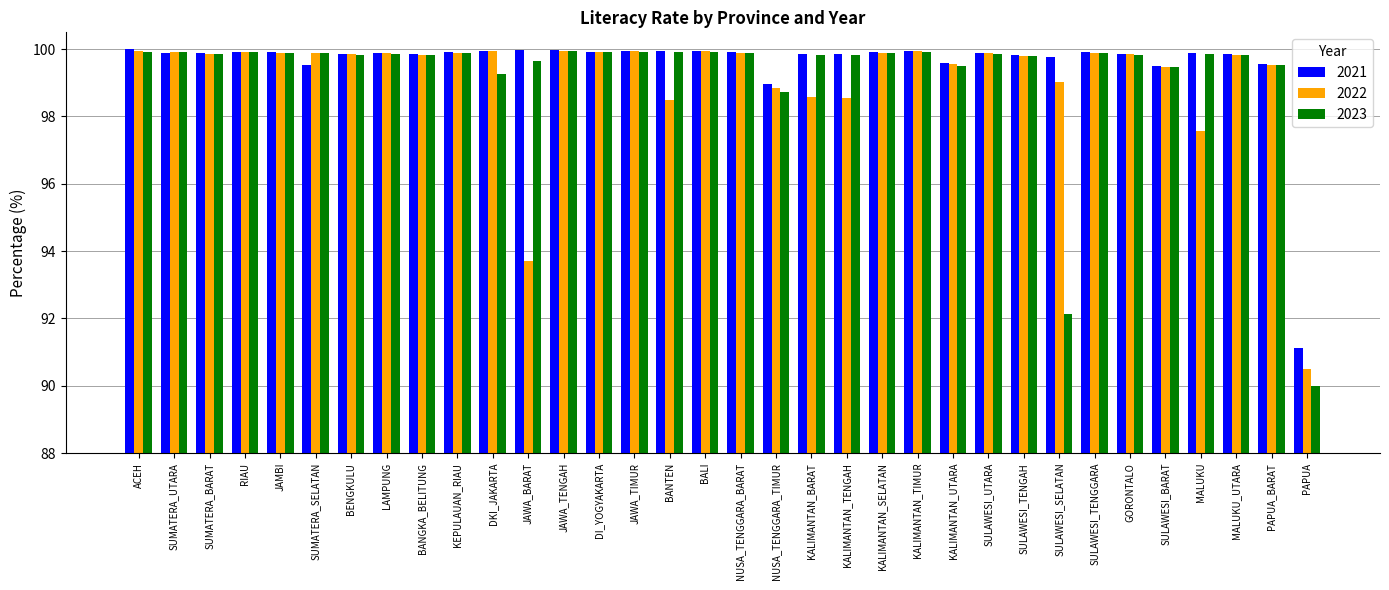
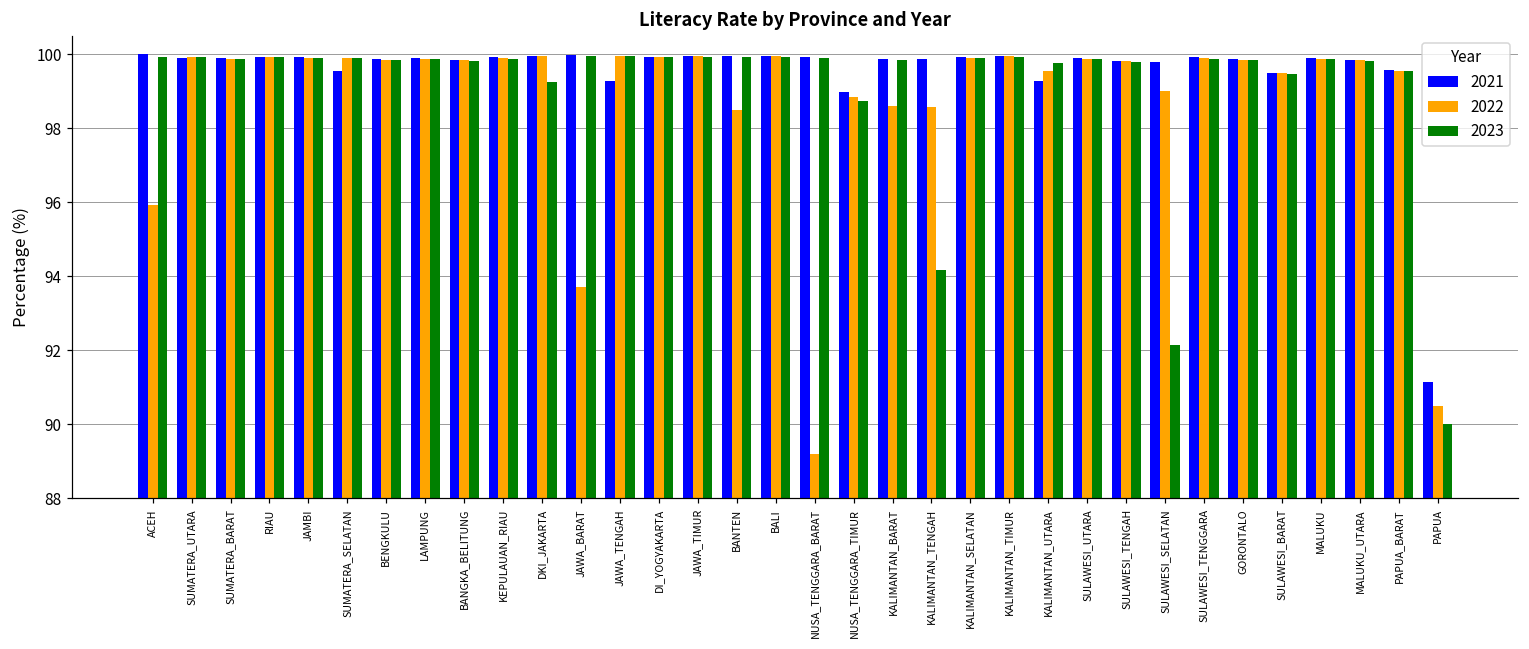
2022, ACEH: 99.9 -> 95.9
2023, JAWA_BARAT: 99.6 -> 100.0
2021, JAWA_TENGAH: 100.0 -> 99.3
2022, NUSA_TENGGARA_BARAT: 99.9 -> 89.2
2023, KALIMANTAN_TENGAH: 99.8 -> 94.2
2021, KALIMANTAN_UTARA: 99.6 -> 99.3
2023, KALIMANTAN_UTARA: 99.5 -> 99.8
2022, MALUKU: 97.6 -> 99.9
